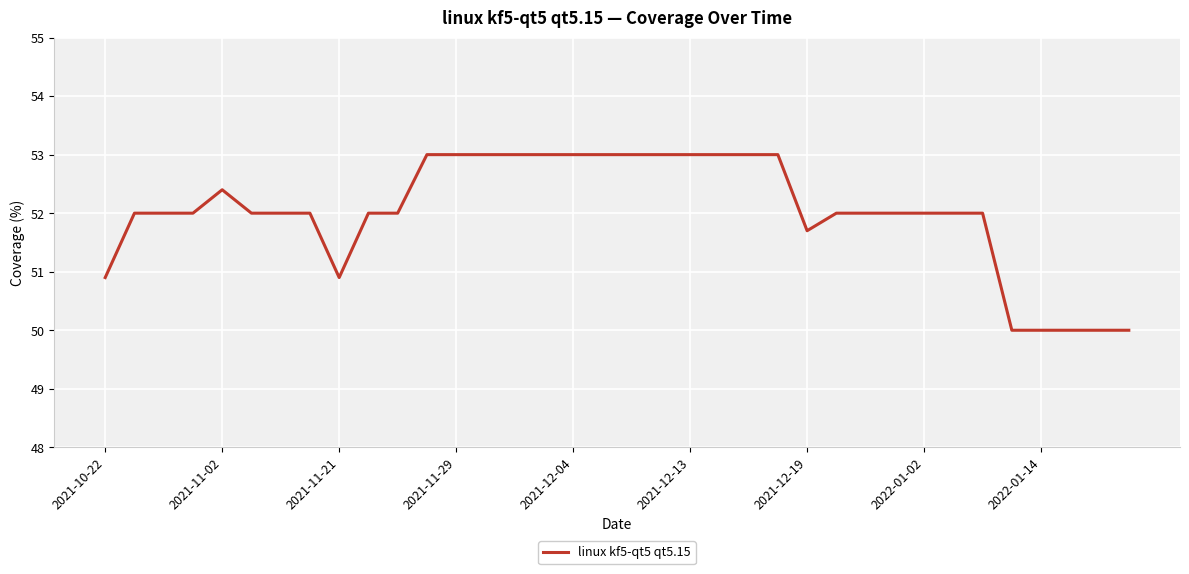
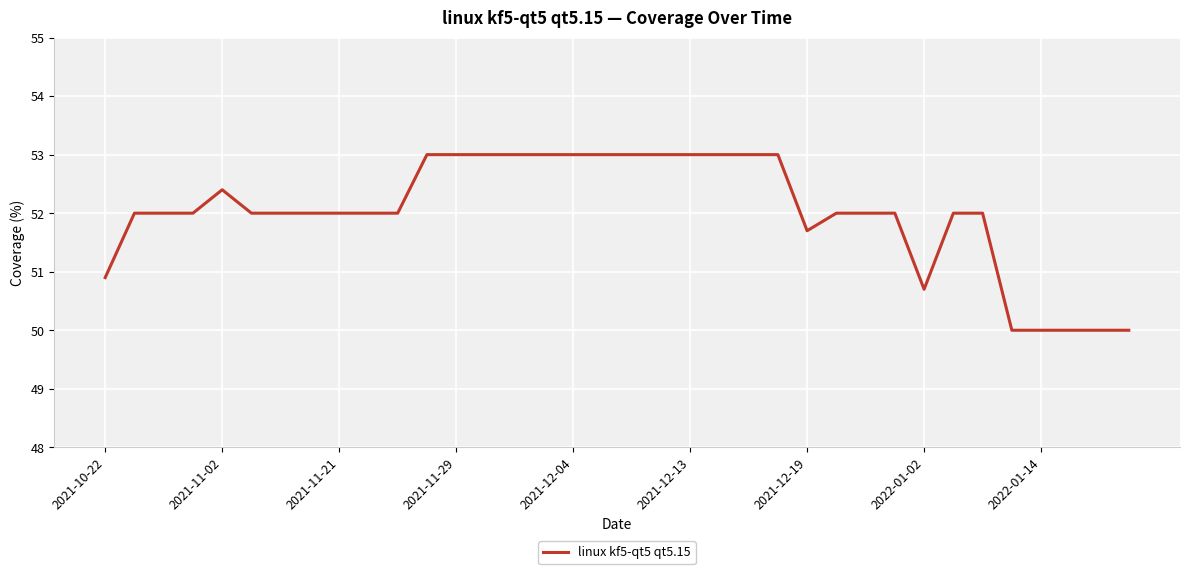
2021-11-21: 50.9 -> 52.0
2022-01-02: 52.0 -> 50.7
